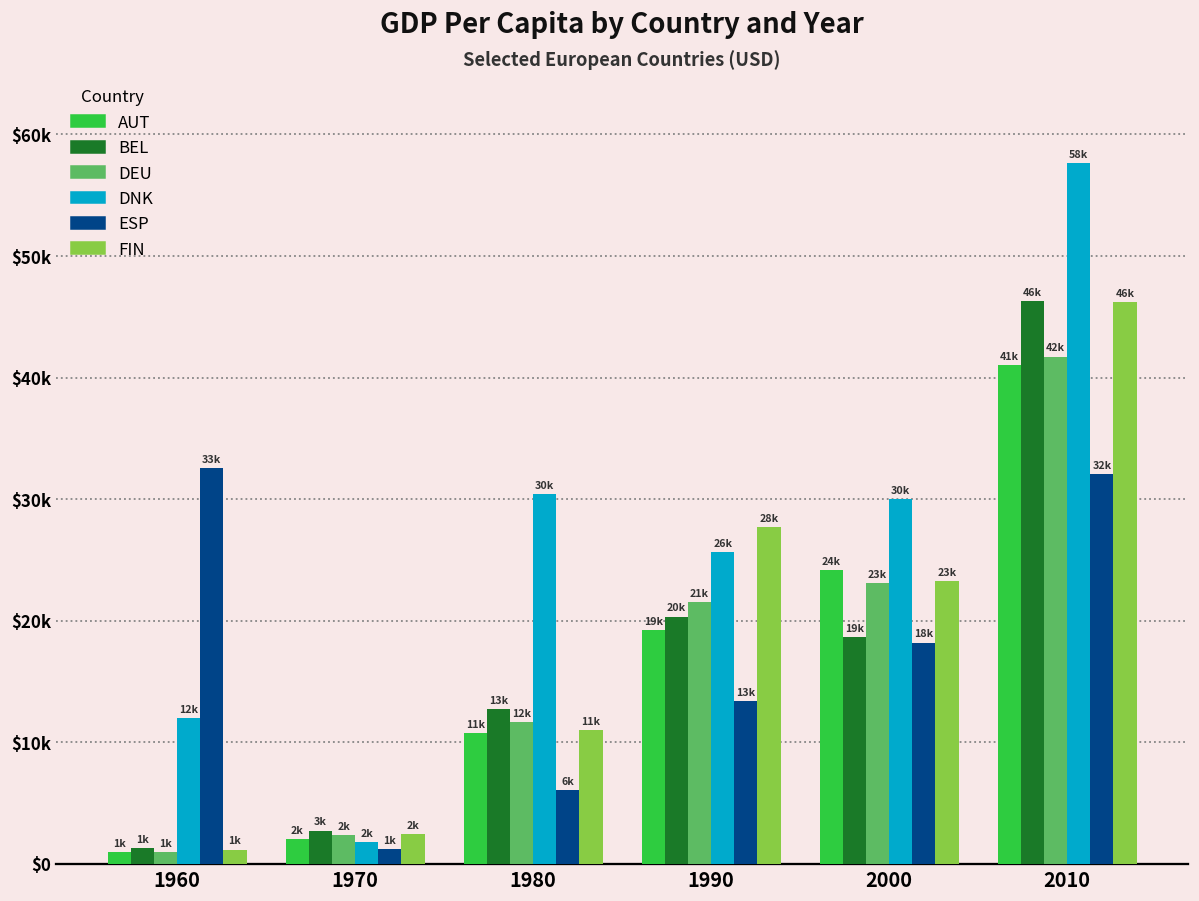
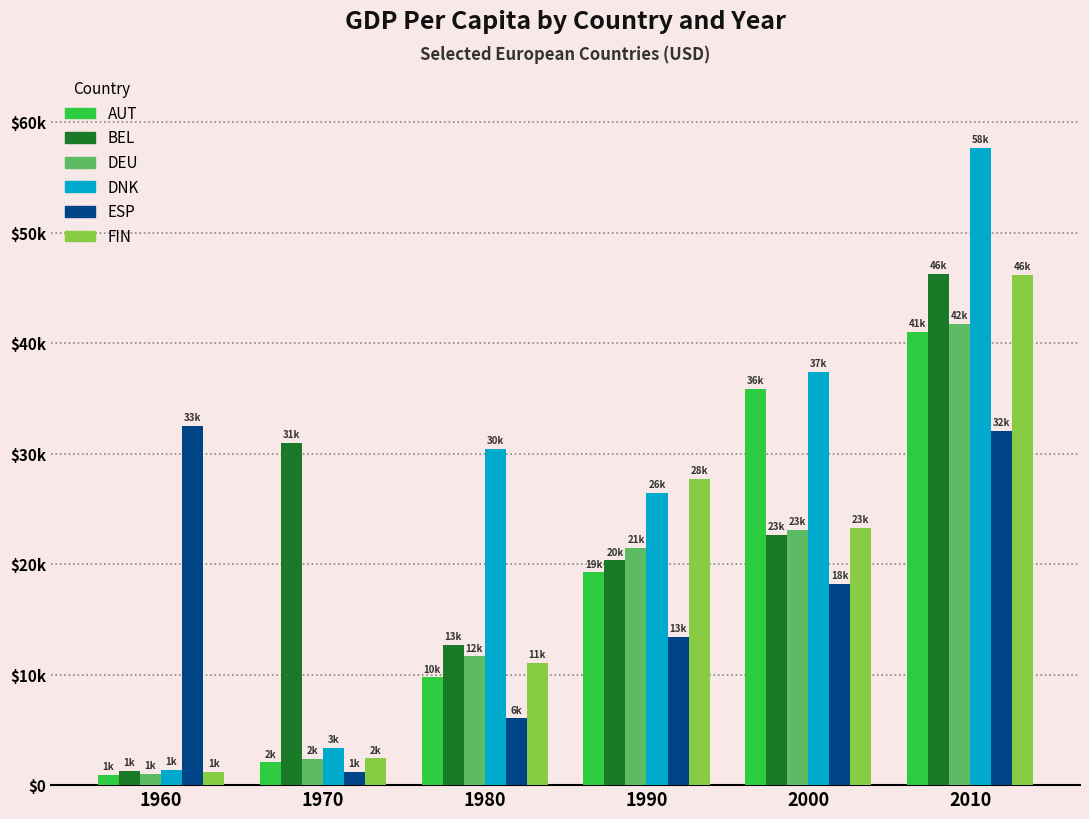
DNK, 1960: 12k -> 1k
BEL, 1970: 3k -> 31k
DNK, 1970: 2k -> 3k
AUT, 1980: 11k -> 10k
DNK, 1990: $25700 -> $26400
AUT, 2000: 24k -> 36k
BEL, 2000: 19k -> 23k
DNK, 2000: 30k -> 37k
